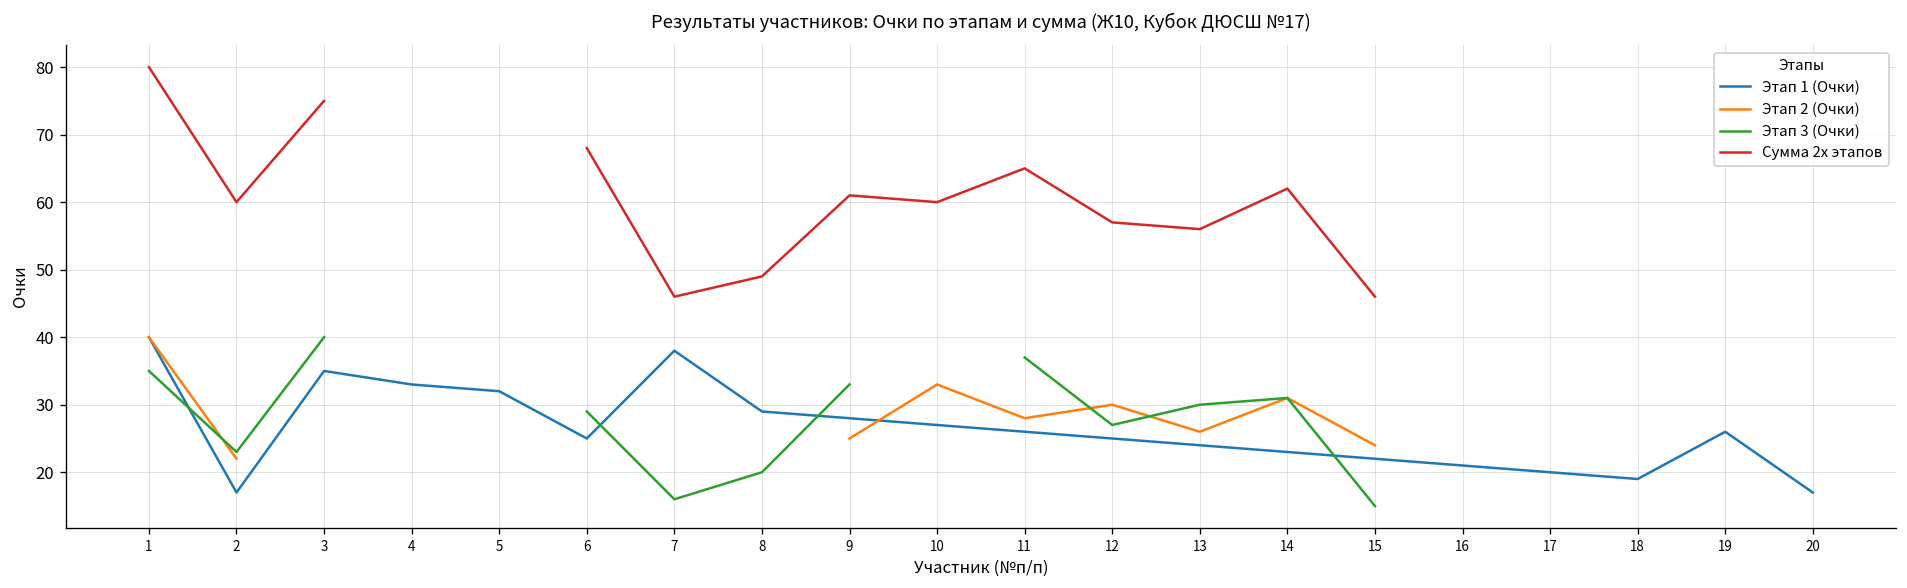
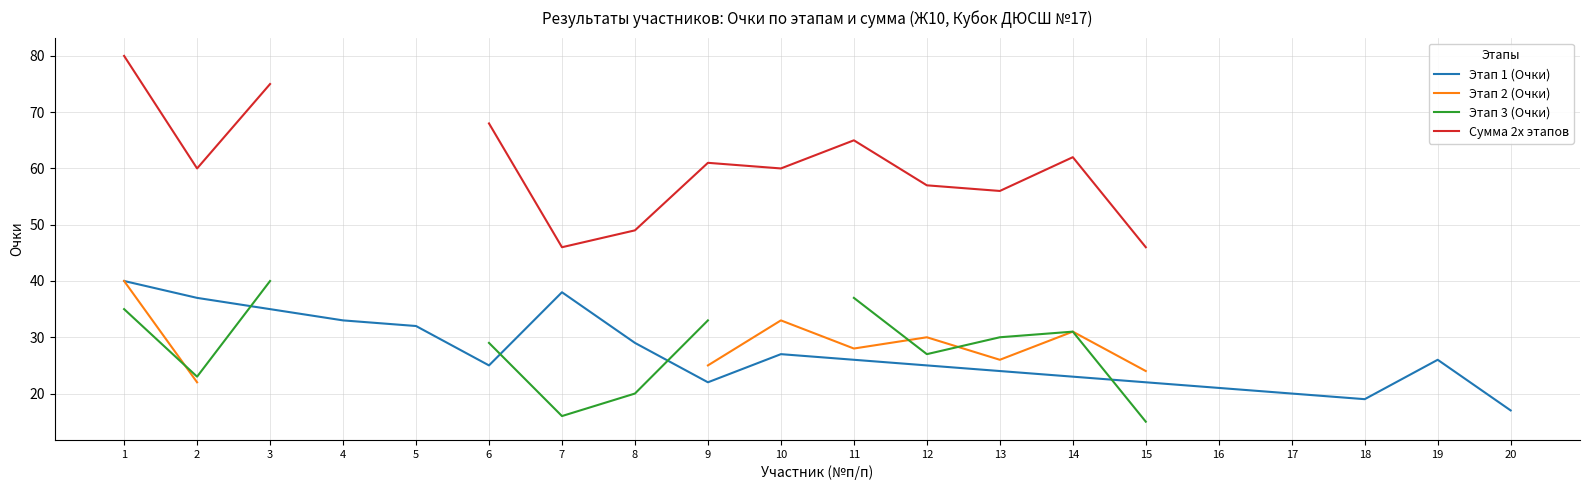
Этап 1 (Очки), 2: 17 -> 37
Этап 1 (Очки), 9: 28 -> 22
